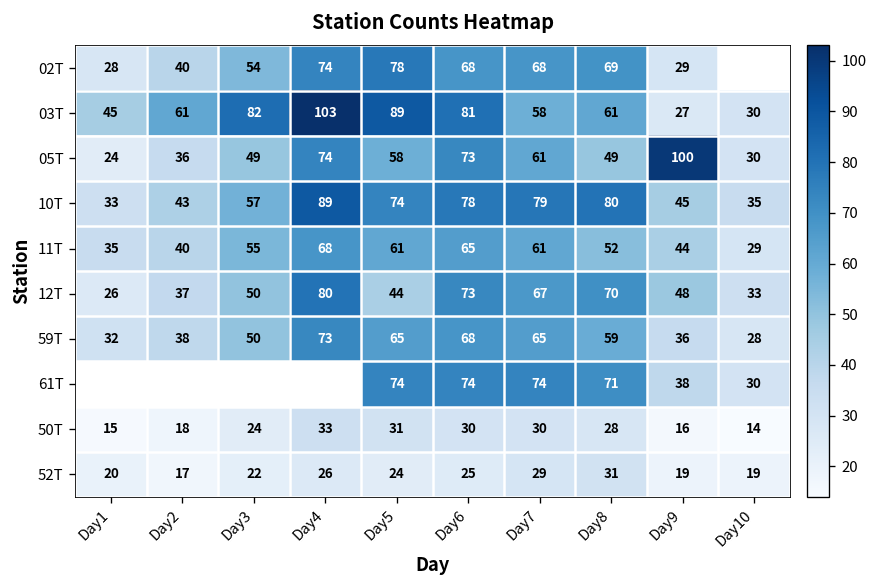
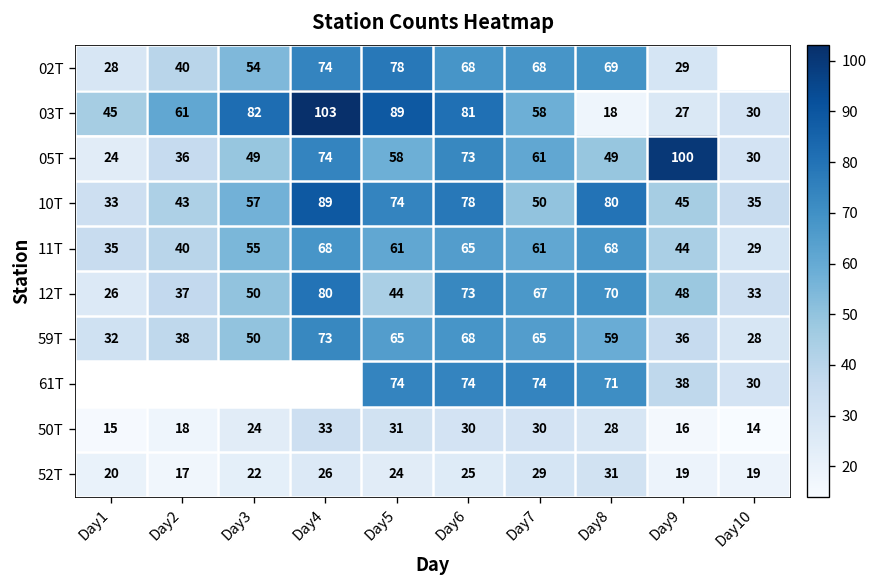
03T, Day8: 61 -> 18
10T, Day7: 79 -> 50
11T, Day8: 52 -> 68
